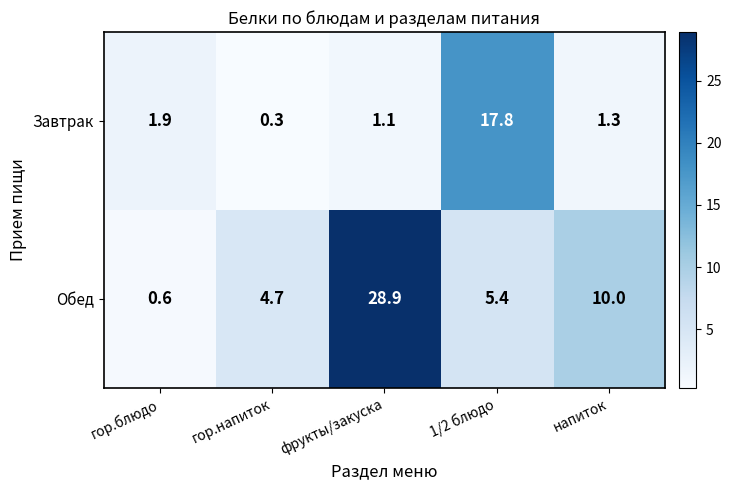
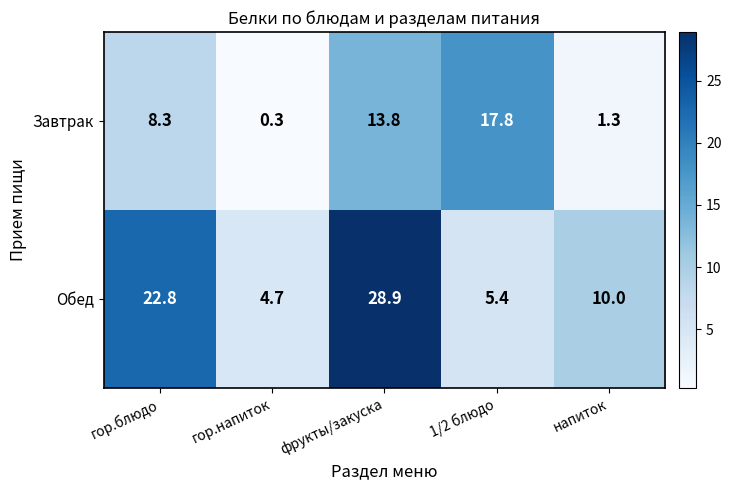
Завтрак, гор.блюдо: 1.9 -> 8.3
Завтрак, фрукты/закуска: 1.1 -> 13.8
Обед, гор.блюдо: 0.6 -> 22.8
